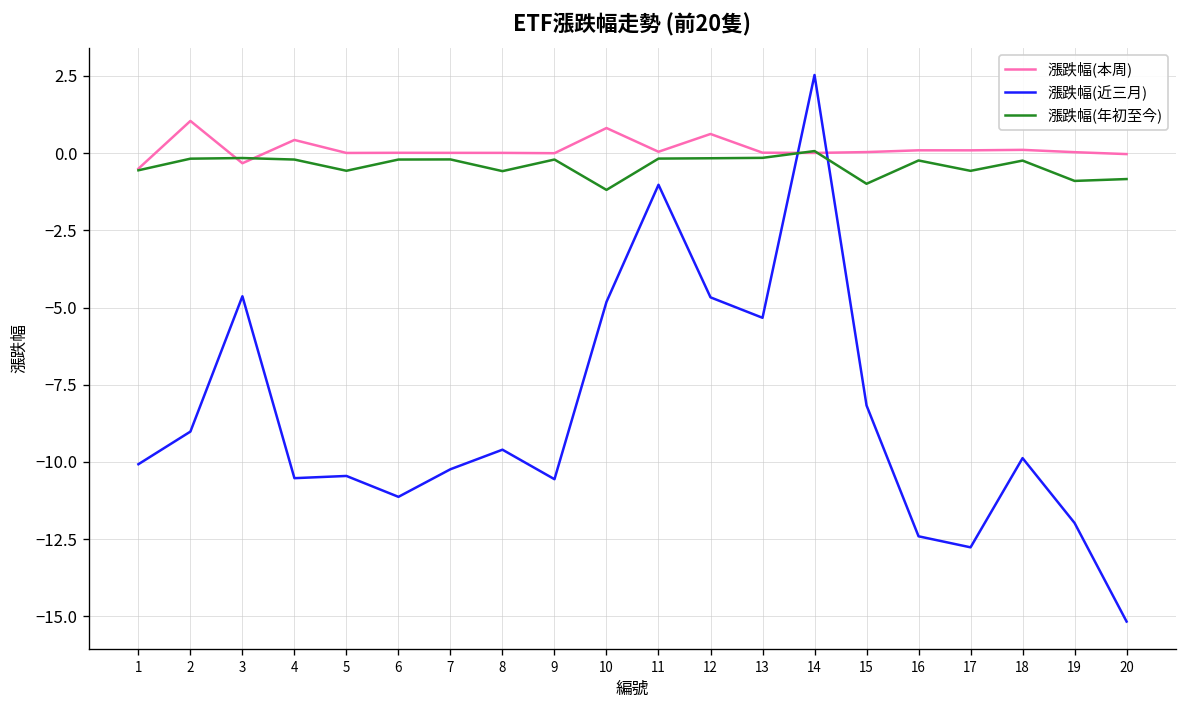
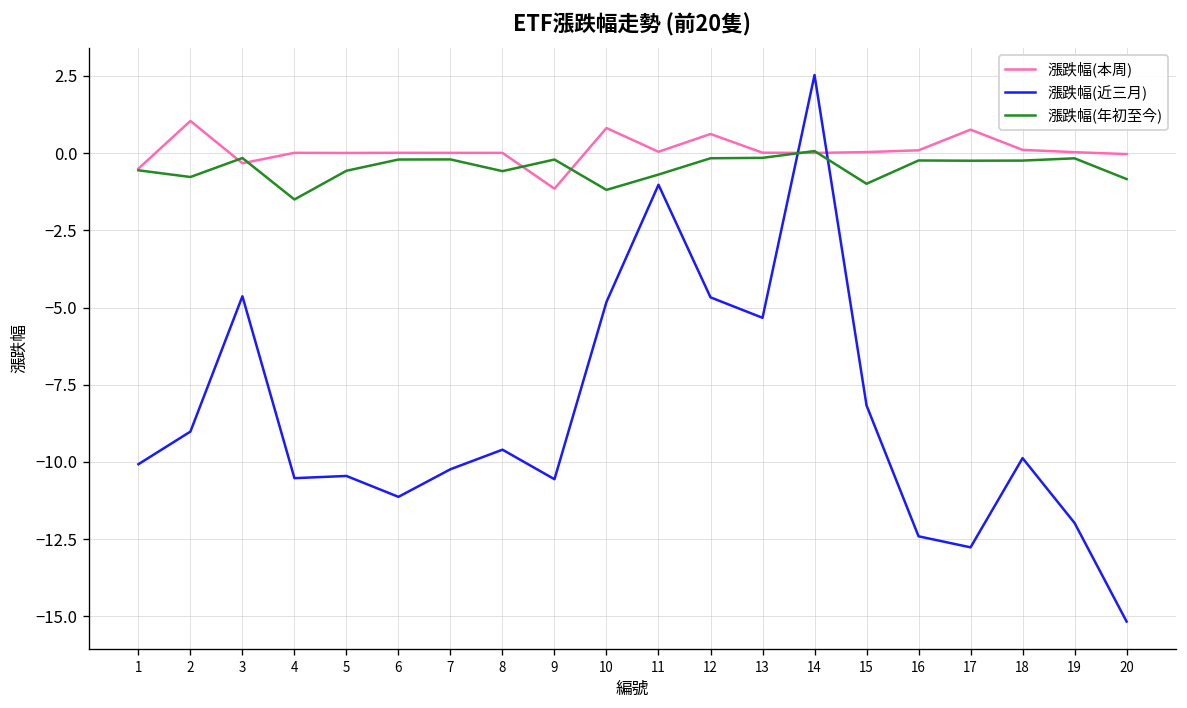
漲跌幅(年初至今), 2: -0.2 -> -0.8
漲跌幅(本周), 4: 0.4 -> 0.0
漲跌幅(年初至今), 4: -0.2 -> -1.5
漲跌幅(本周), 9: 0.0 -> -1.2
漲跌幅(年初至今), 11: -0.2 -> -0.7
漲跌幅(本周), 17: 0.1 -> 0.8
漲跌幅(年初至今), 17: -0.6 -> -0.2
漲跌幅(年初至今), 19: -0.9 -> -0.2
